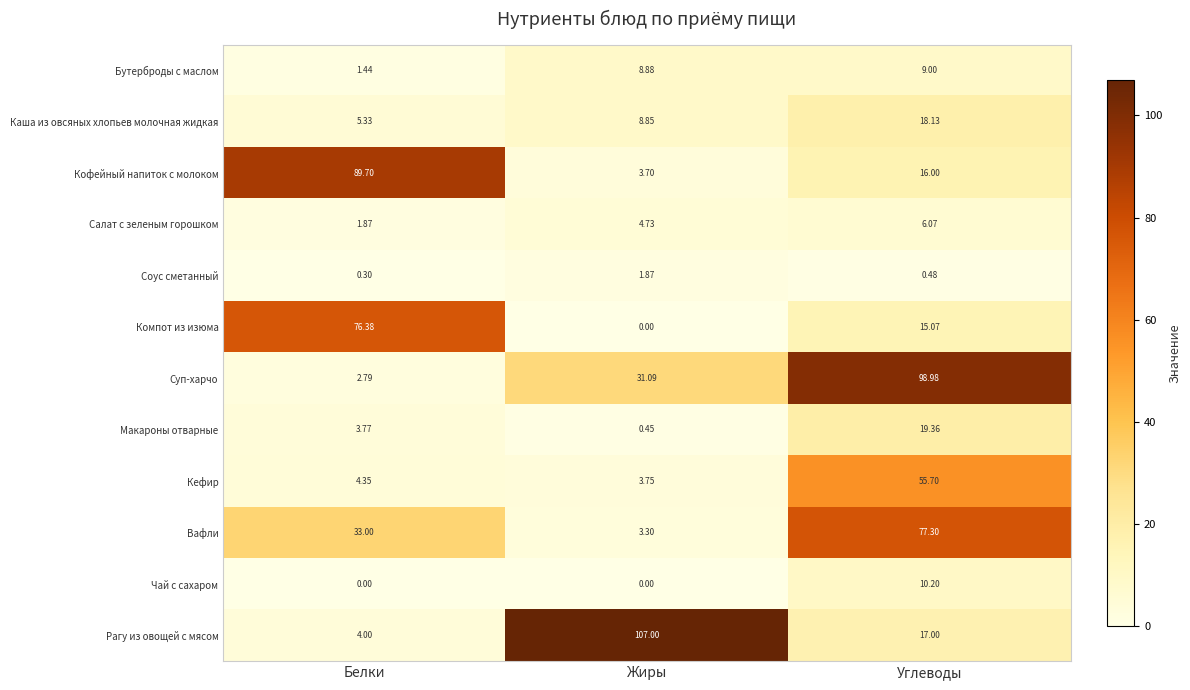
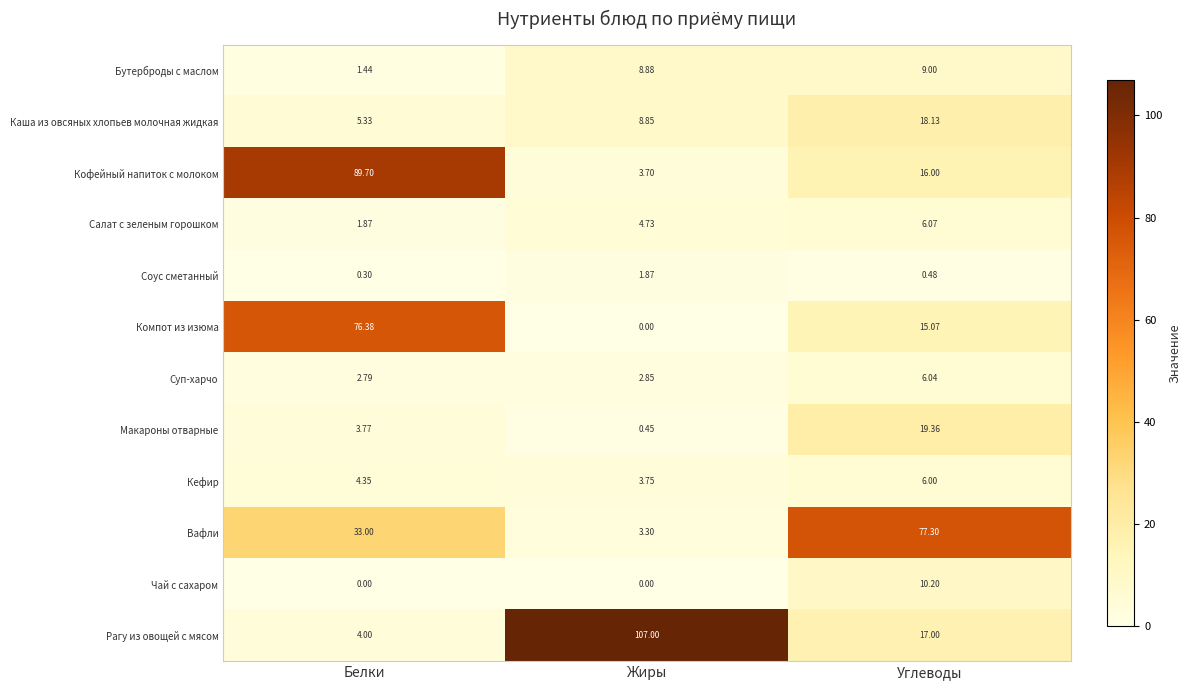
Суп-харчо, Жиры: 31.09 -> 2.85
Суп-харчо, Углеводы: 98.98 -> 6.04
Кефир, Углеводы: 55.70 -> 6.00
